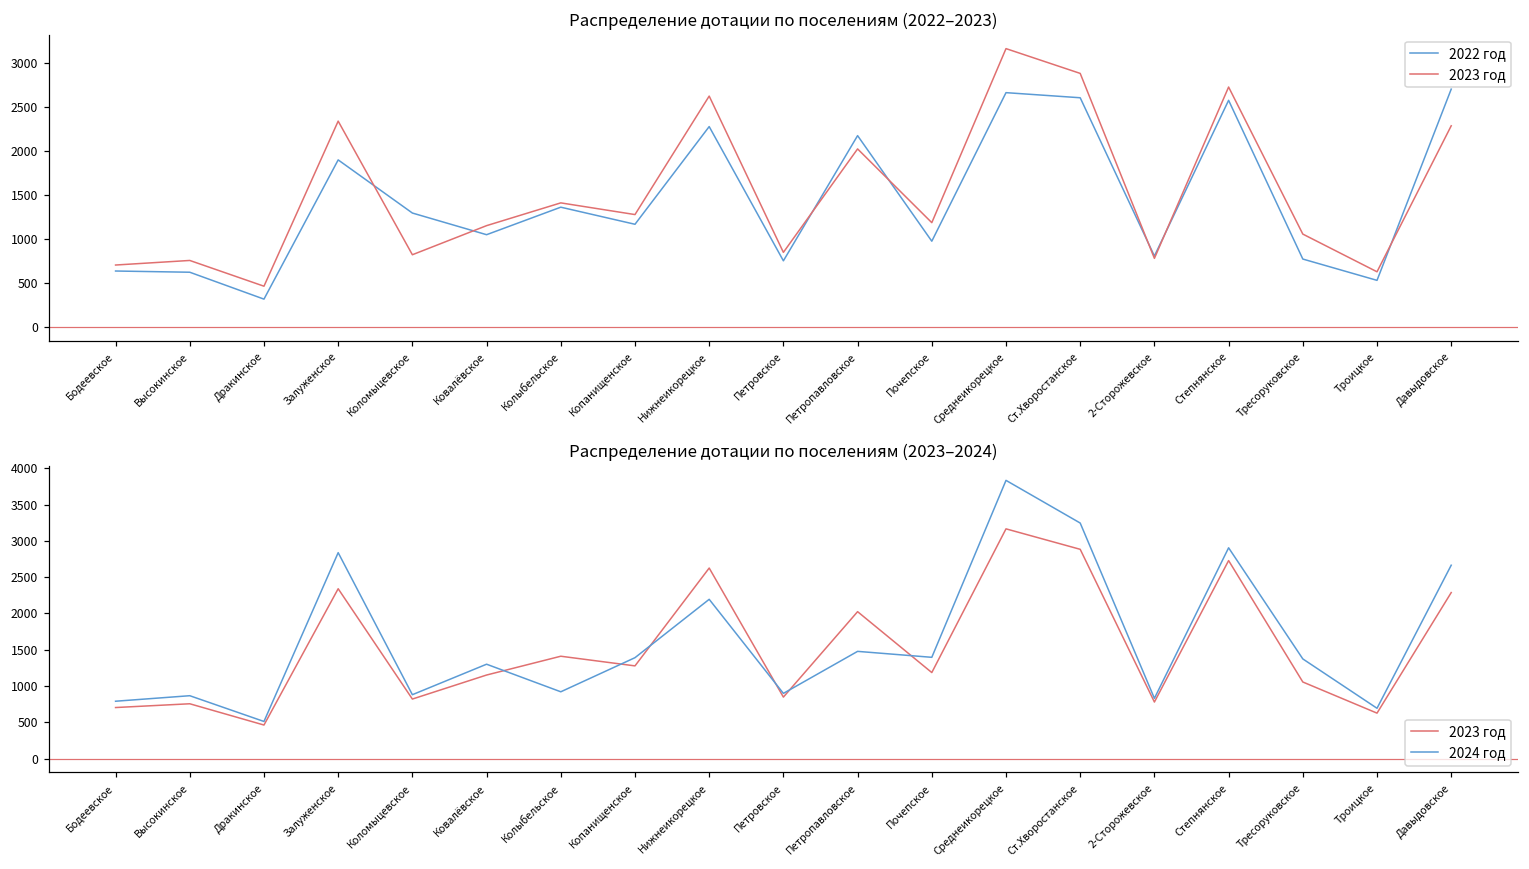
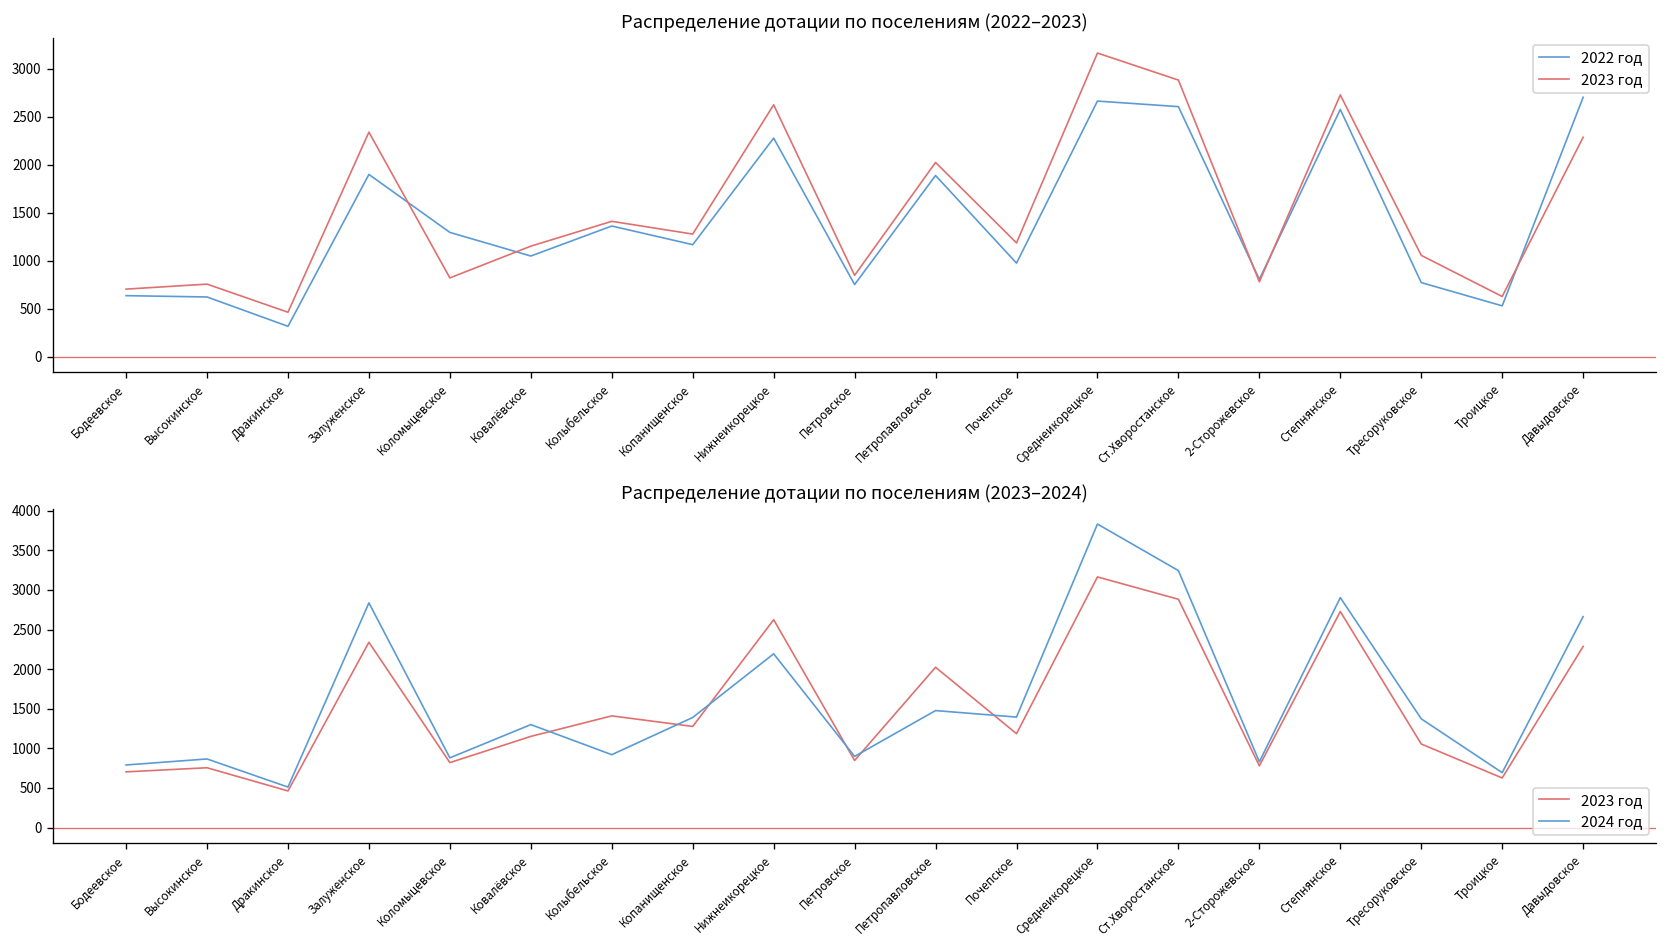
Распределение дотации по поселениям (2022–2023), 2022 год, Петропавловское: 2200 -> 1900
